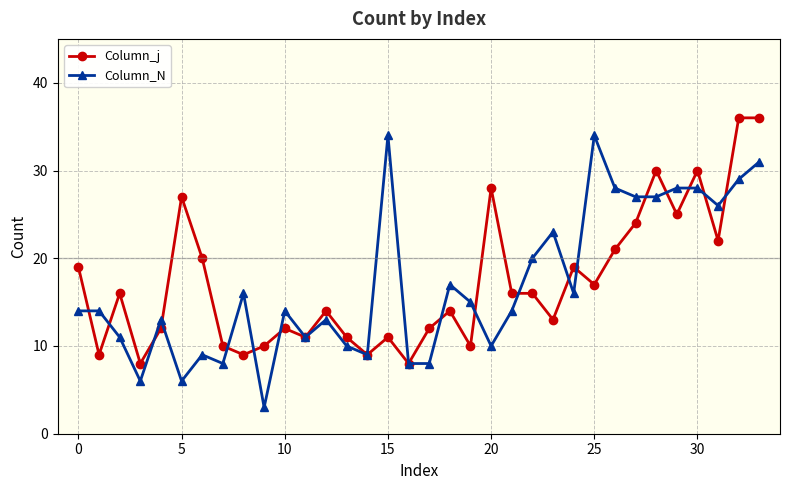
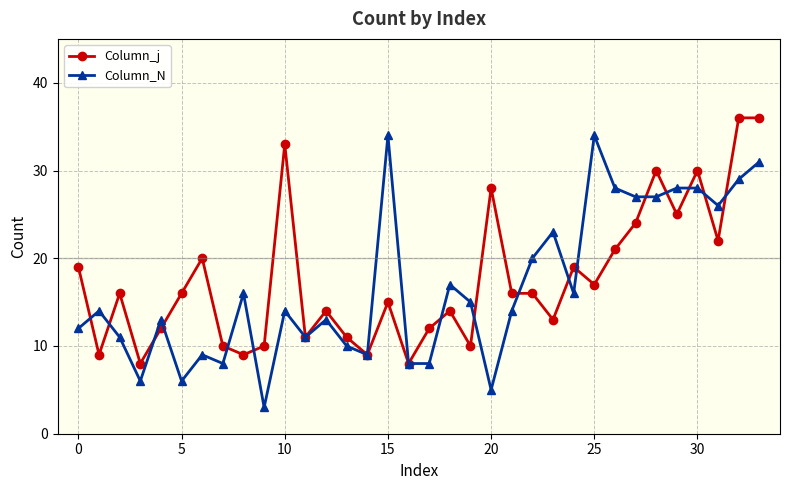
Column_N, 0: 14 -> 12
Column_j, 5: 27 -> 16
Column_j, 10: 12 -> 33
Column_j, 15: 11 -> 15
Column_N, 20: 10 -> 5
